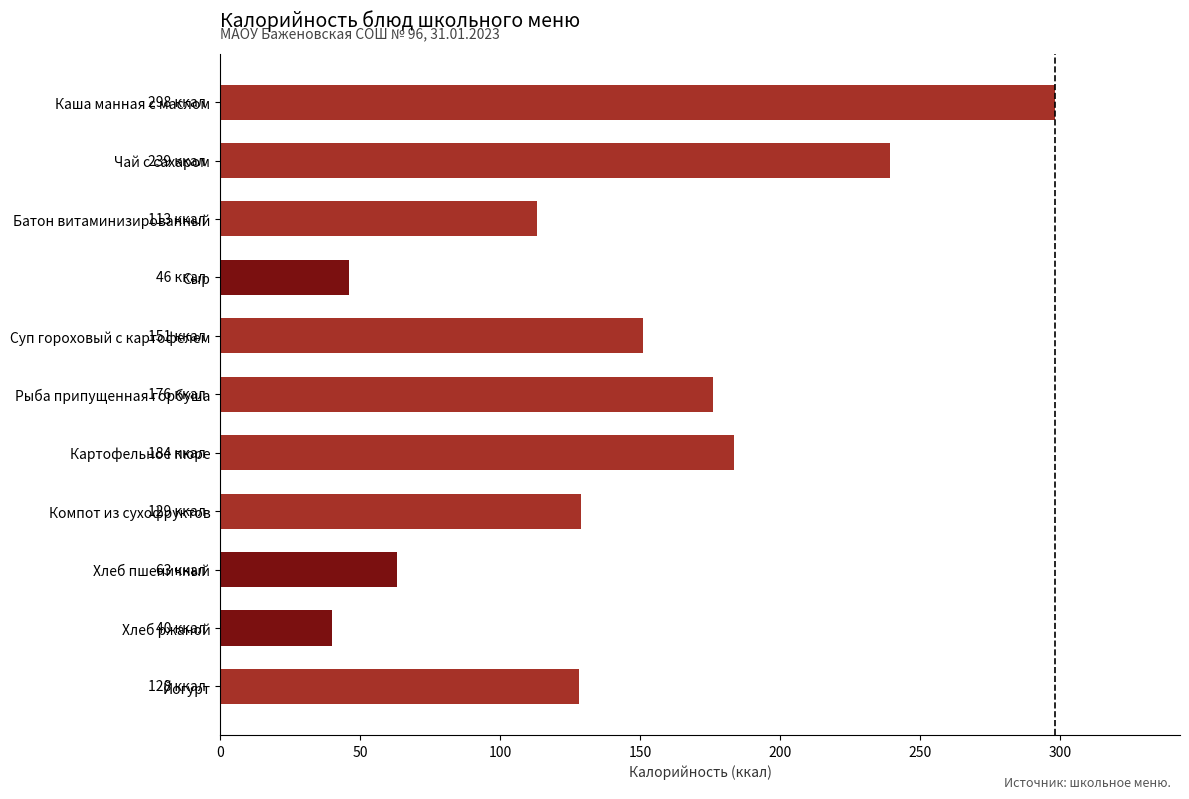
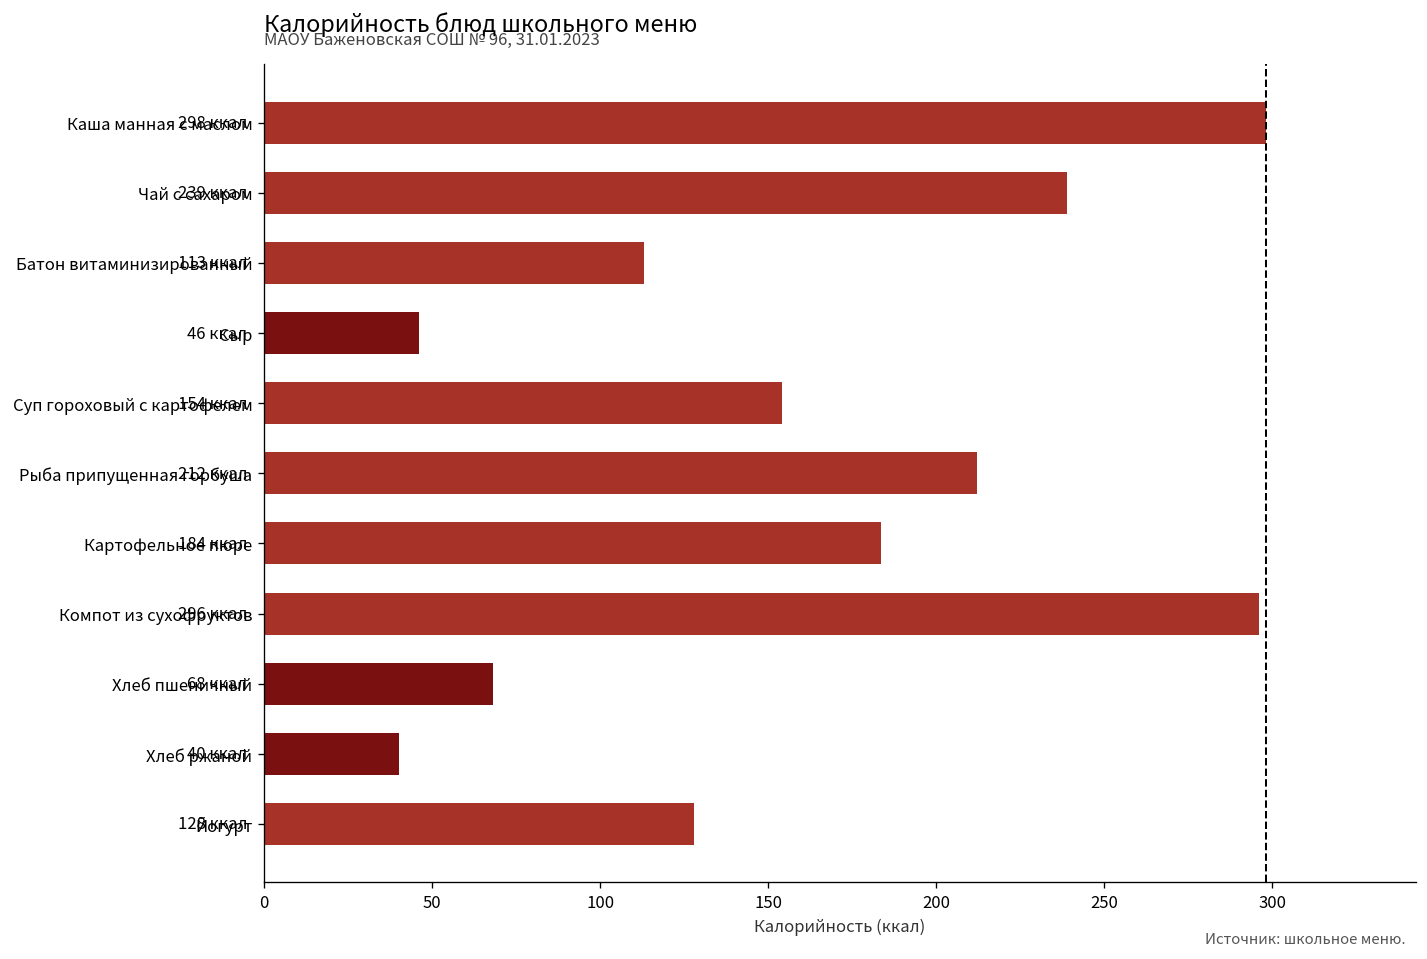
Суп гороховый с картофелем: 151 -> 154
Рыба припущенная горбуша: 176 -> 212
Компот из сухофруктов: 129 -> 296
Хлеб пшеничный: 63 -> 68
